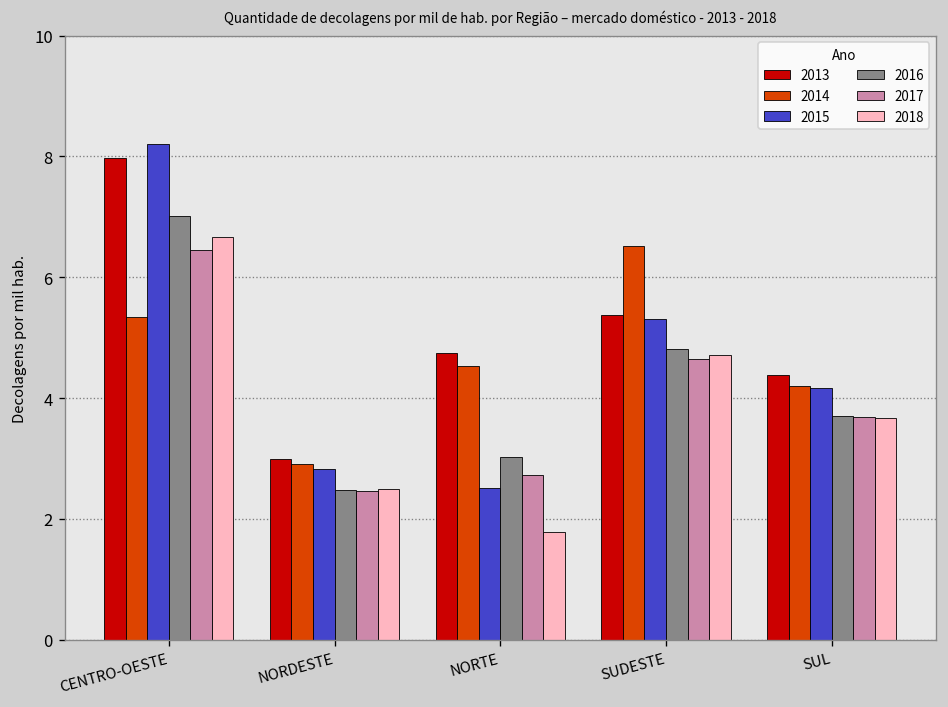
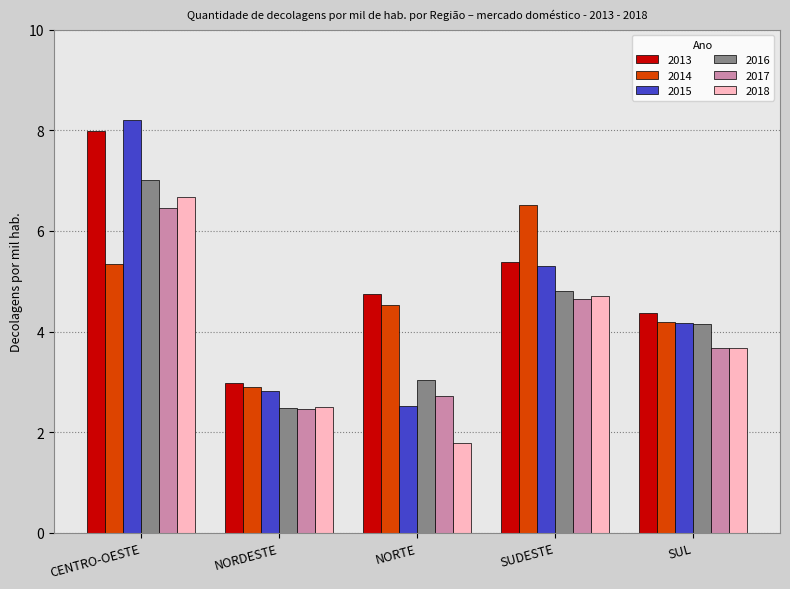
2016, SUL: 3.7 -> 4.1
